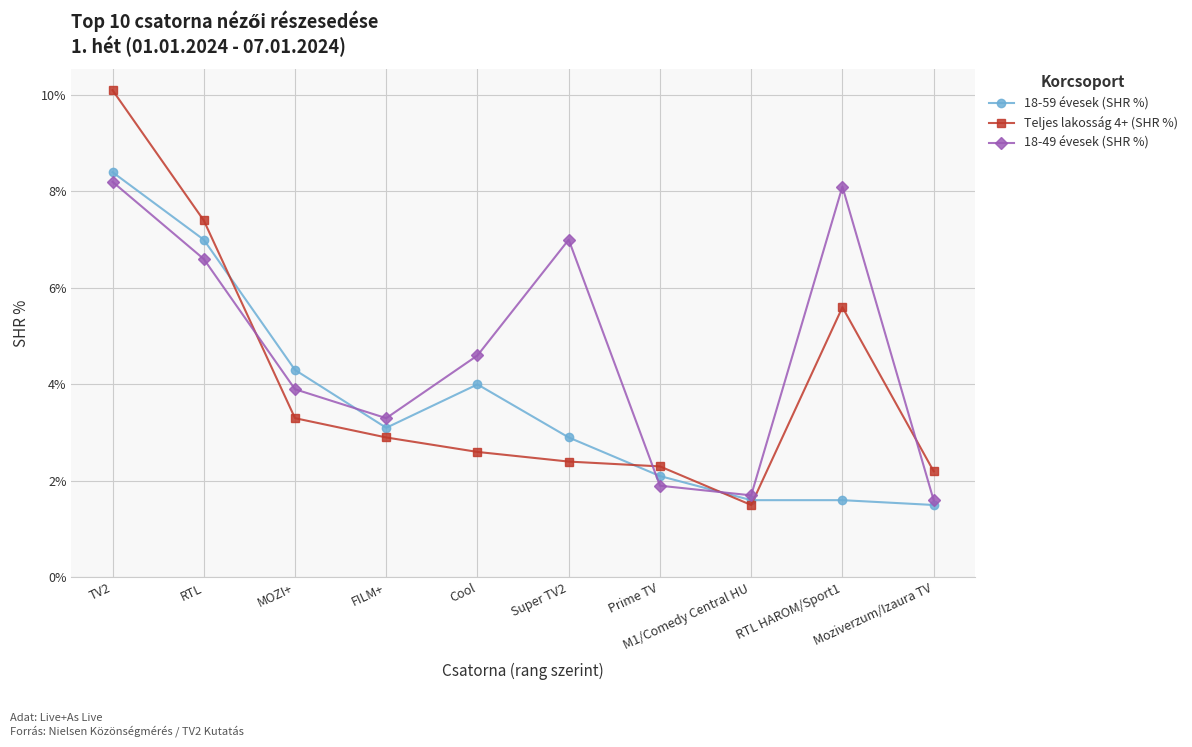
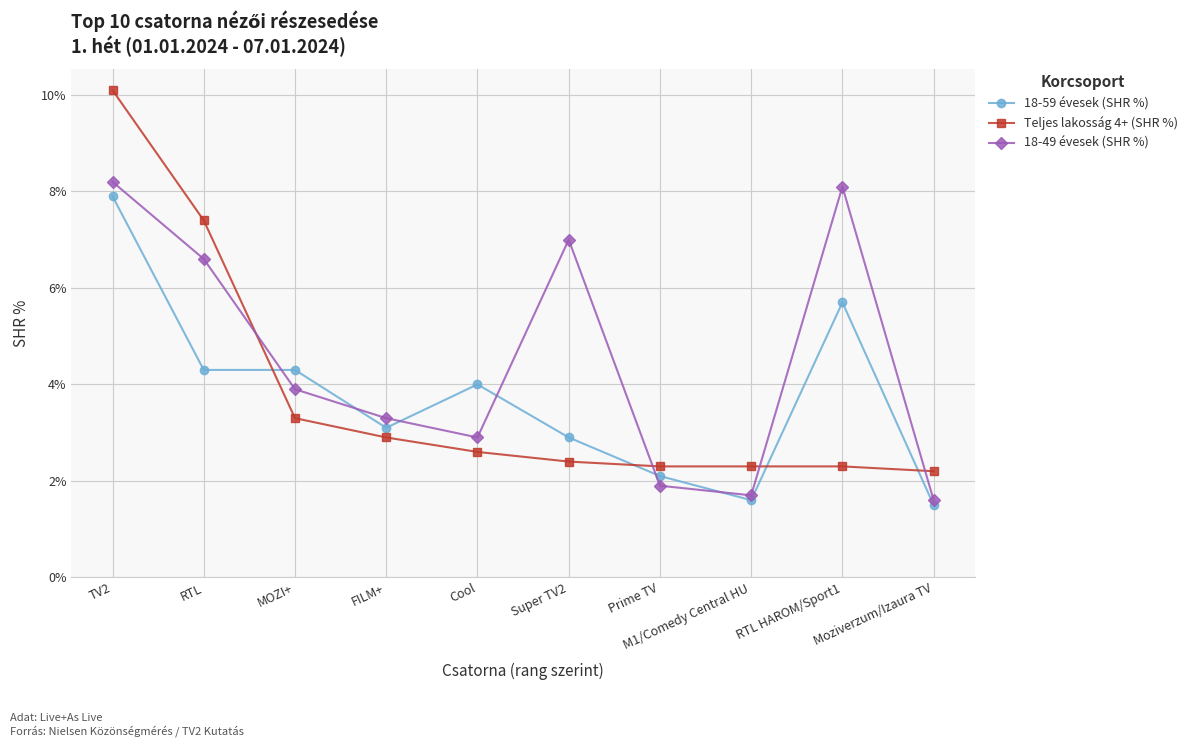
18-59 évesek (SHR %), TV2: 8.4% -> 7.9%
18-59 évesek (SHR %), RTL: 7.0% -> 4.3%
18-49 évesek (SHR %), Cool: 4.6% -> 2.9%
Teljes lakosság 4+ (SHR %), M1/Comedy Central HU: 1.5% -> 2.3%
18-59 évesek (SHR %), RTL HAROM/Sport1: 1.6% -> 5.7%
Teljes lakosság 4+ (SHR %), RTL HAROM/Sport1: 5.6% -> 2.3%
